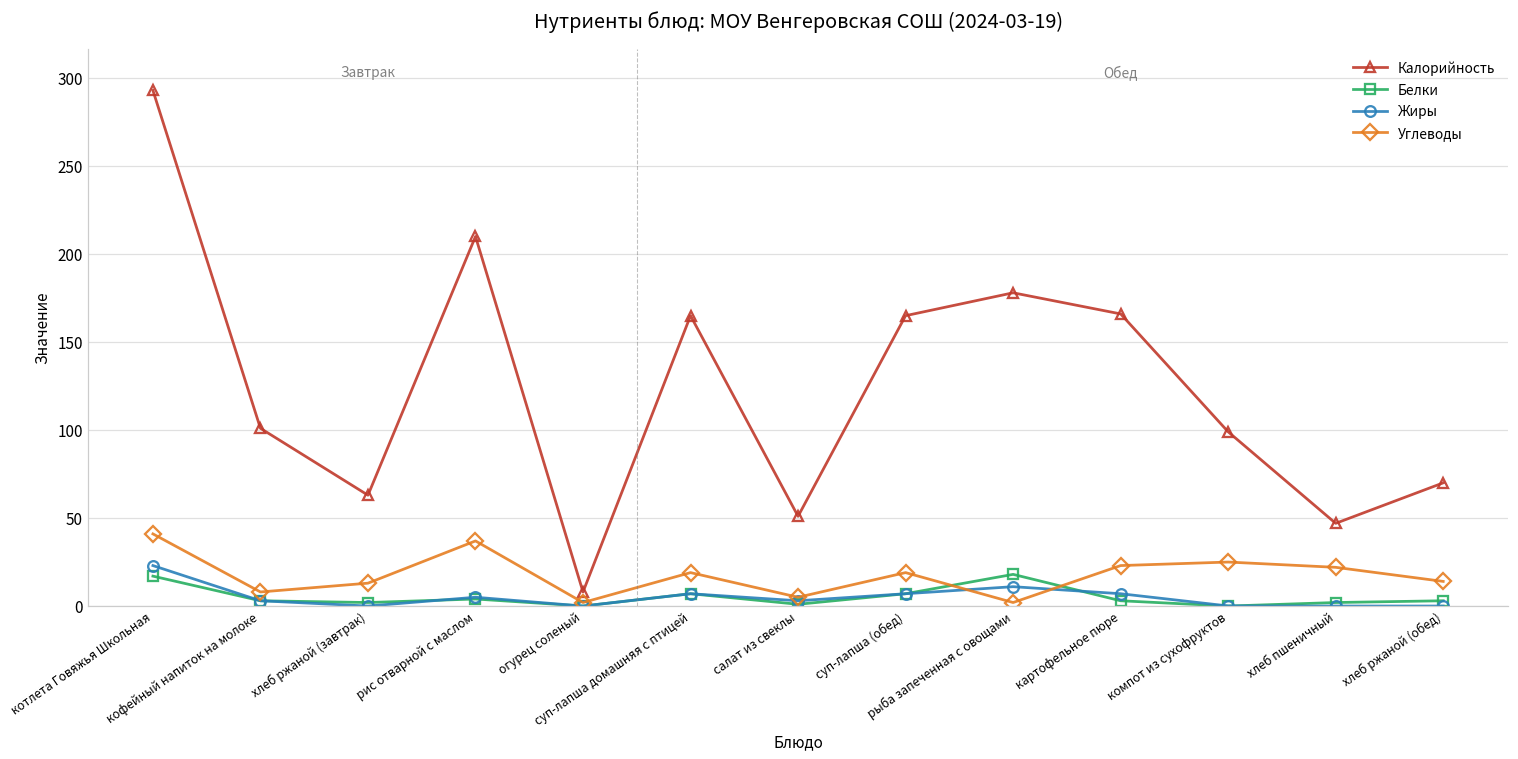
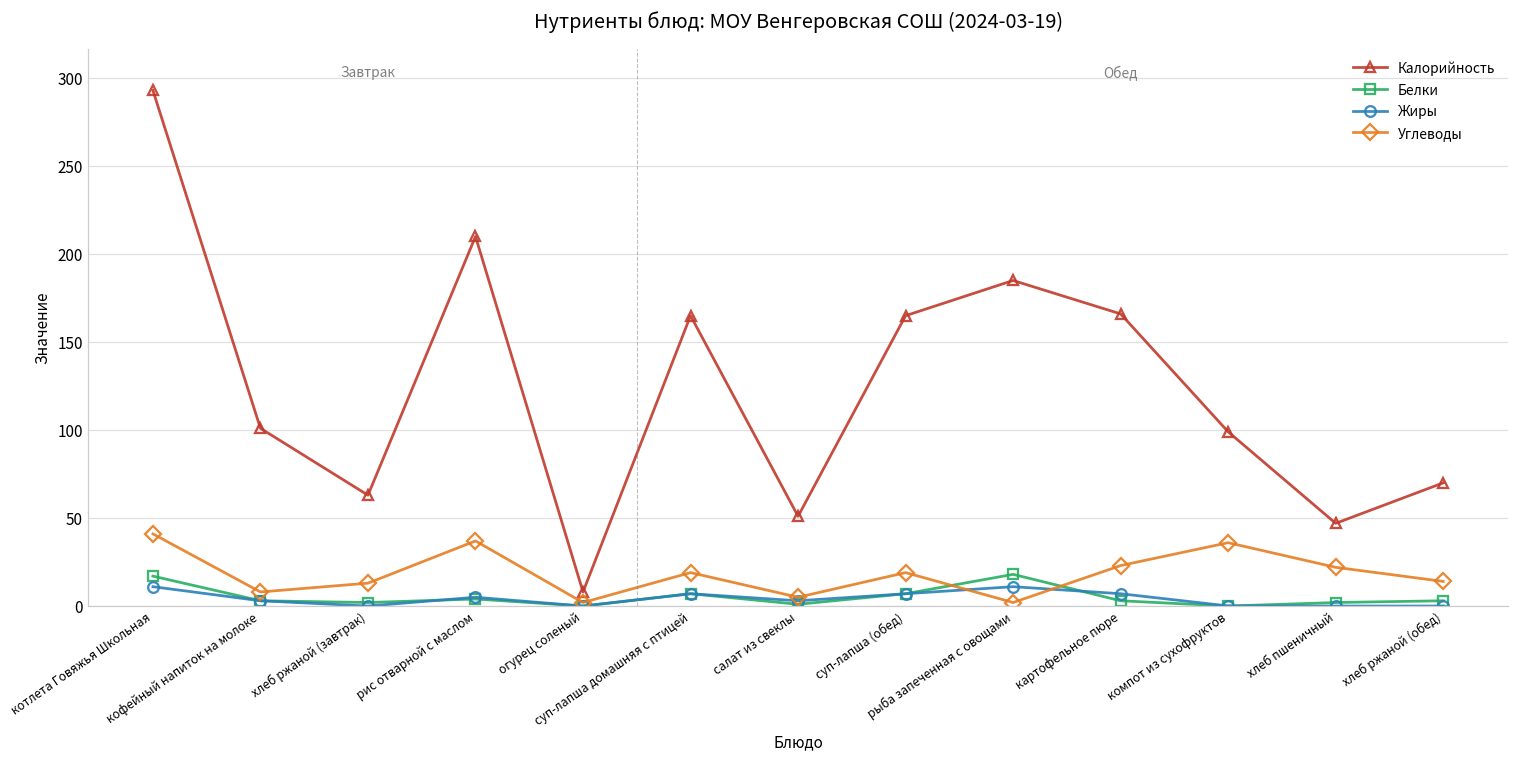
Жиры, котлета Говяжья Школьная: 23 -> 11
Калорийность, рыба запеченная с овощами: 178 -> 185
Углеводы, компот из сухофруктов: 25 -> 36
